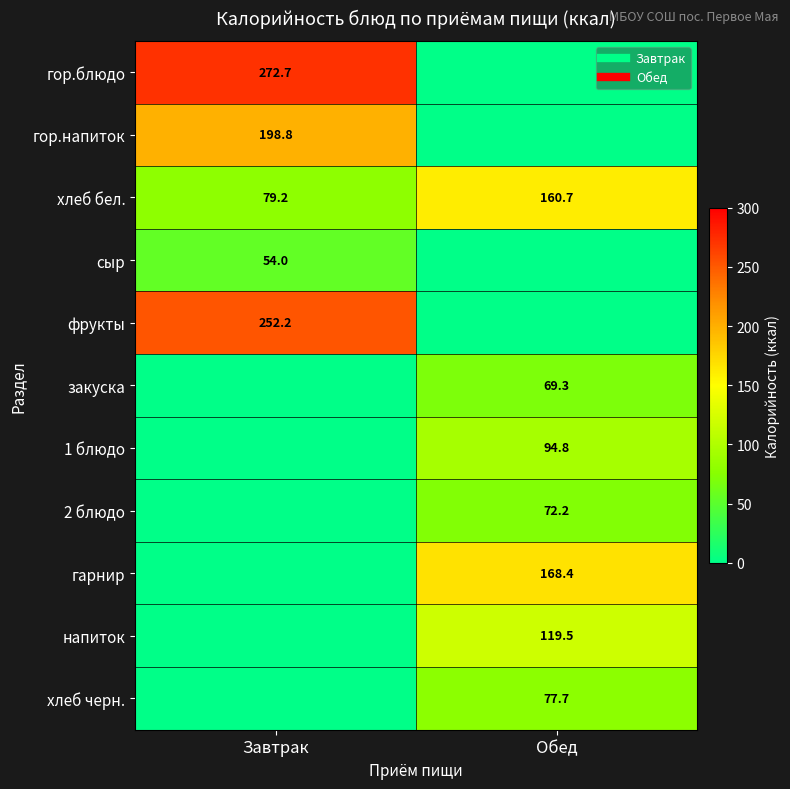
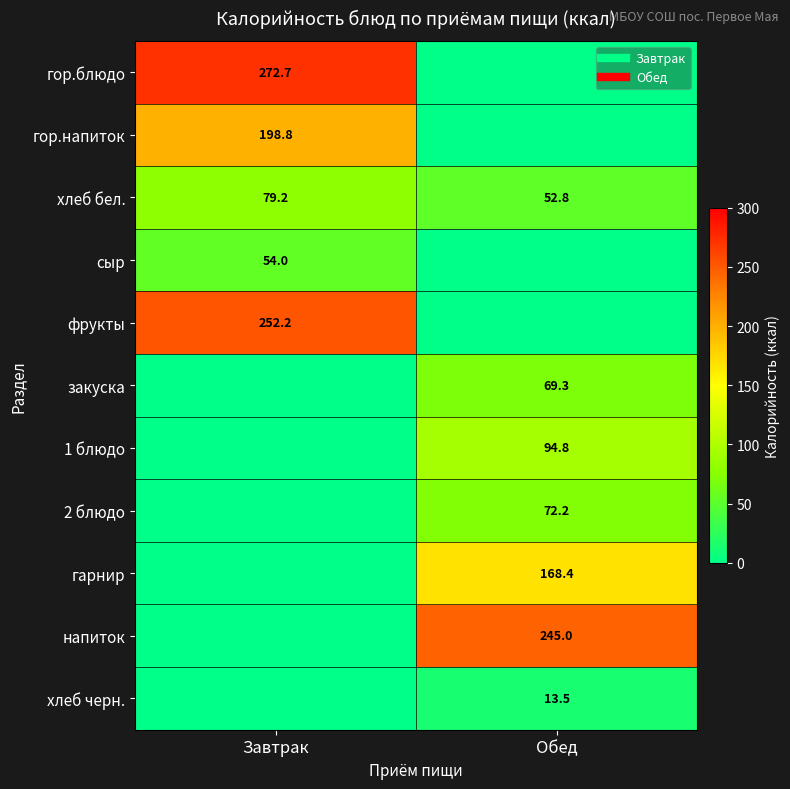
хлеб бел., Обед: 160.7 -> 52.8
напиток, Обед: 119.5 -> 245.0
хлеб черн., Обед: 77.7 -> 13.5
